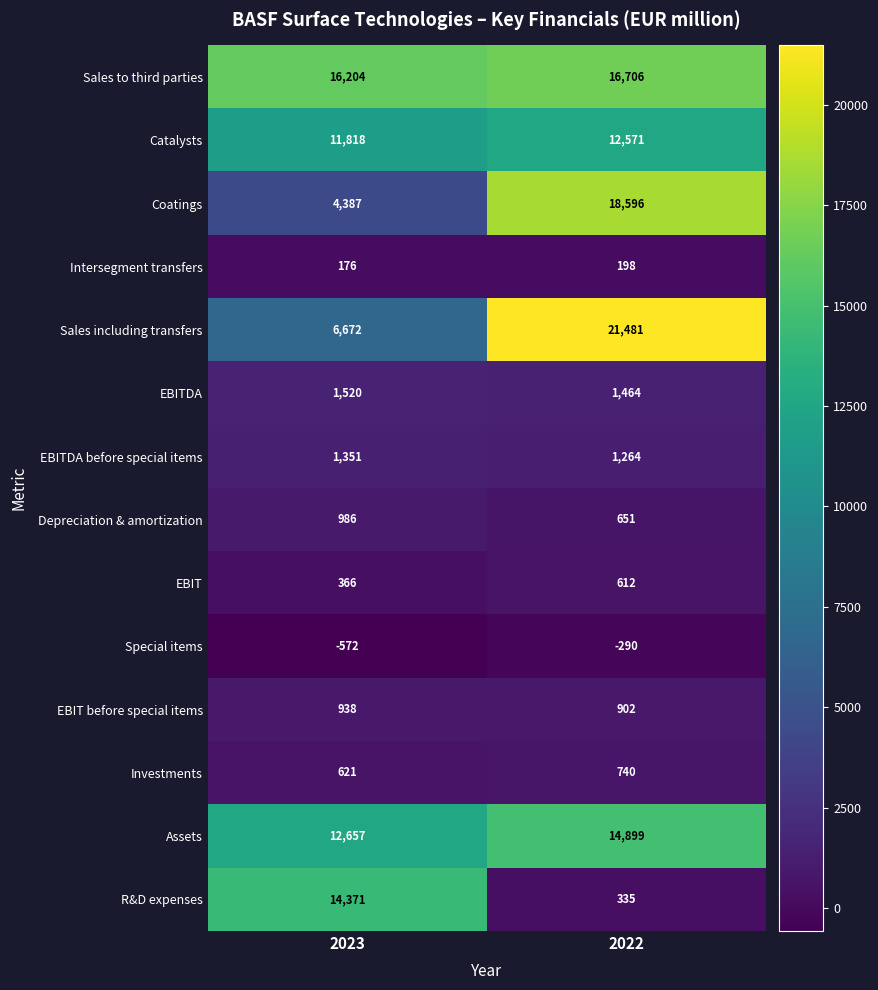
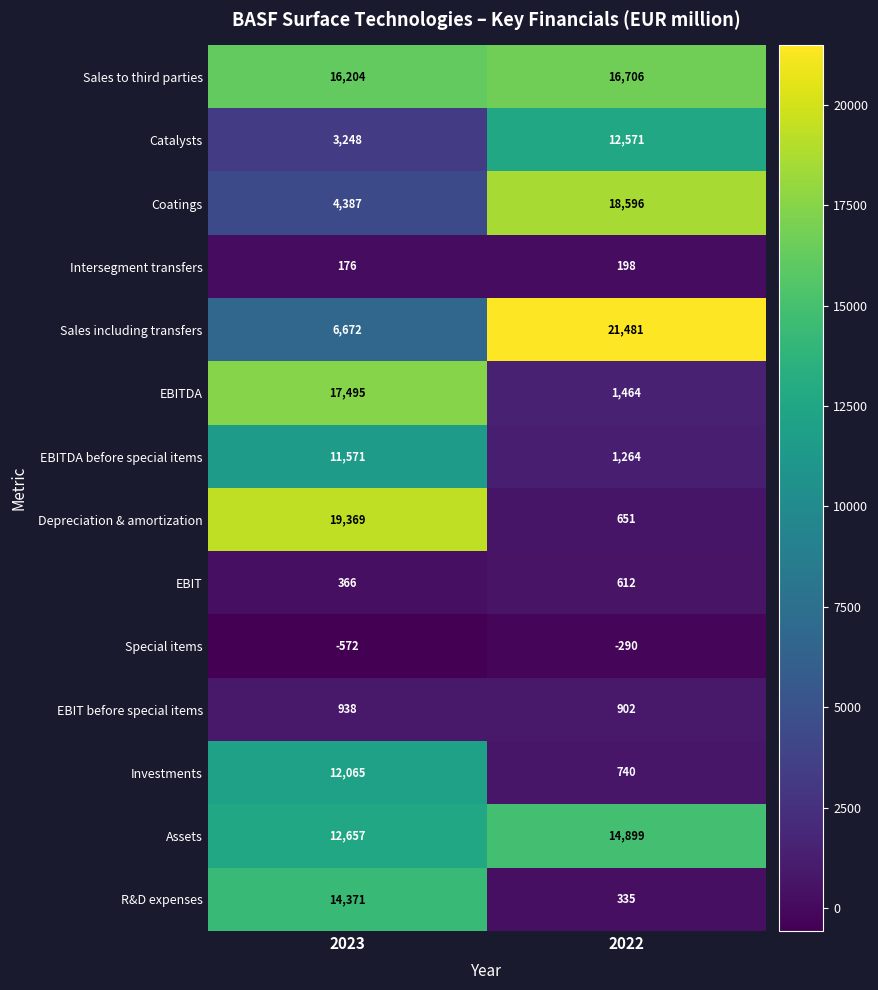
Catalysts, 2023: 11,818 -> 3,248
EBITDA, 2023: 1,520 -> 17,495
EBITDA before special items, 2023: 1,351 -> 11,571
Depreciation & amortization, 2023: 986 -> 19,369
Investments, 2023: 621 -> 12,065
